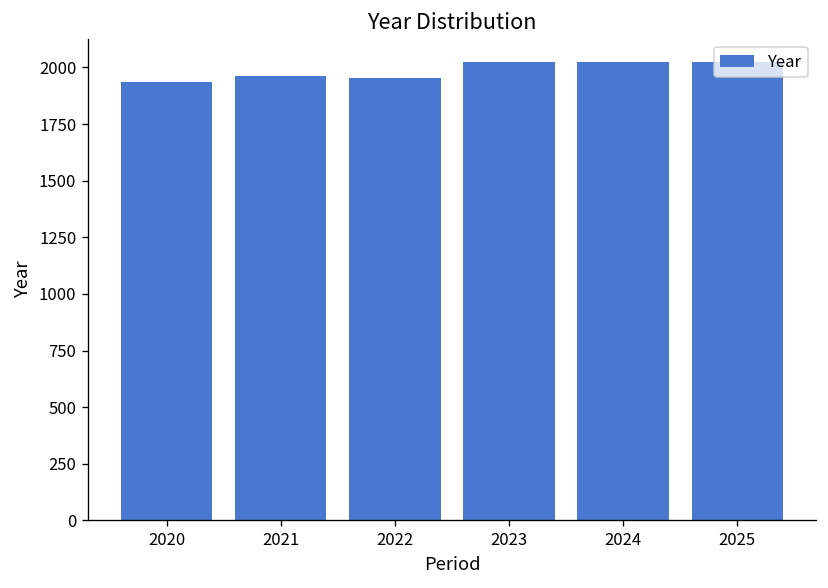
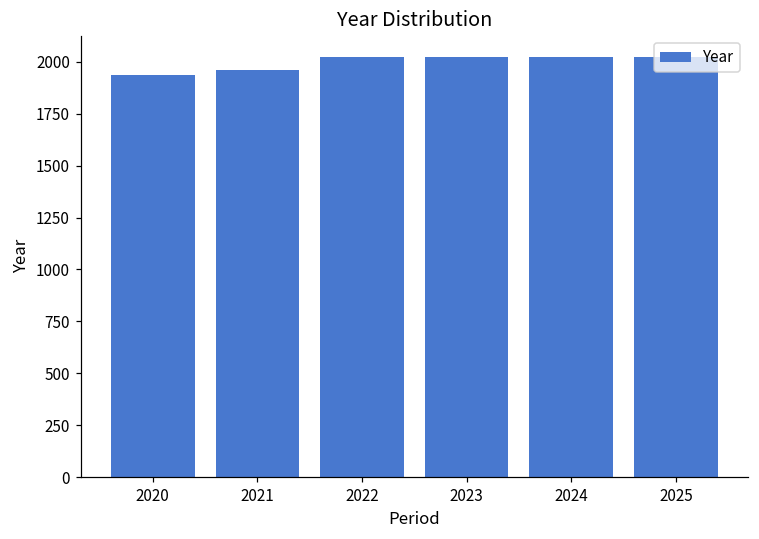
2022: 1960 -> 2020
